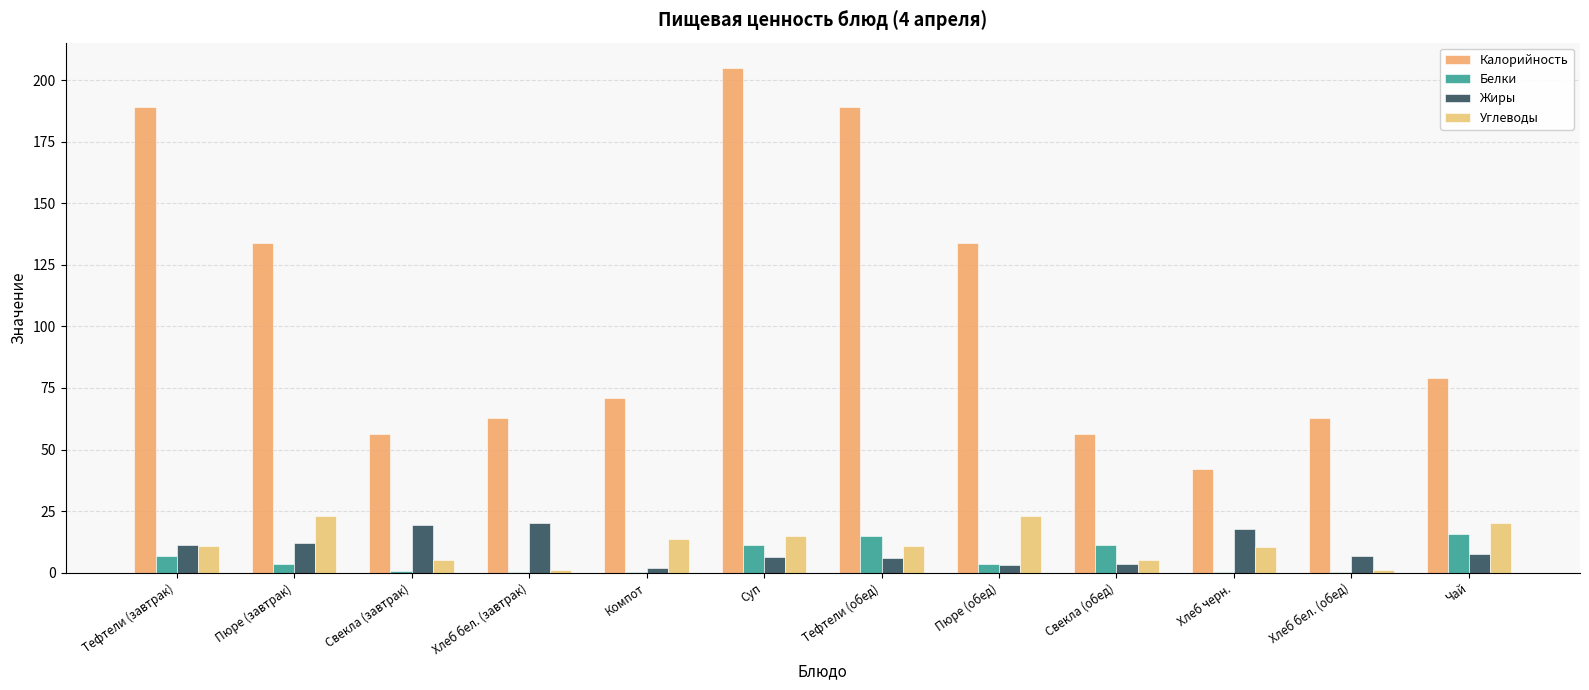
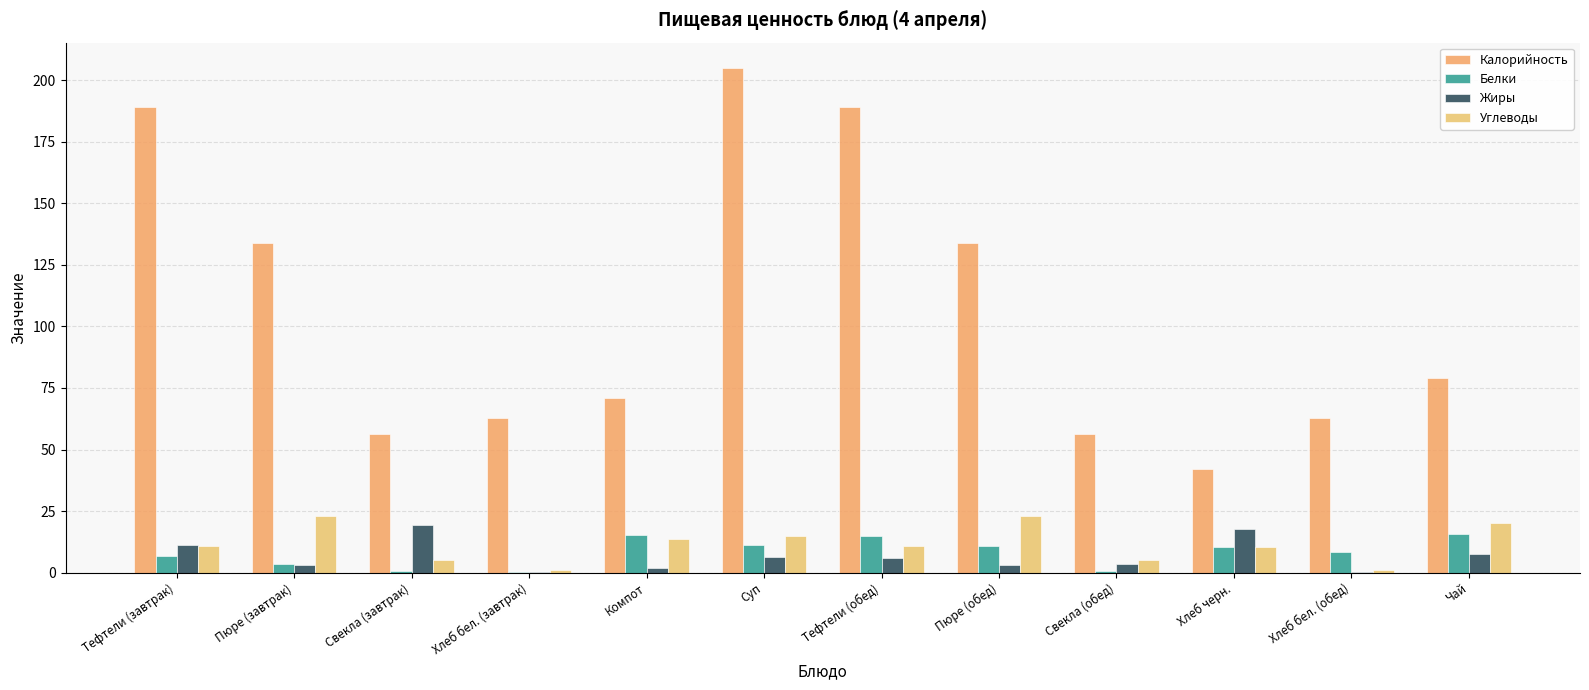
Жиры, Пюре (завтрак): 12 -> 3
Жиры, Хлеб бел. (завтрак): 20 -> 0
Белки, Компот: 0 -> 15
Белки, Пюре (обед): 3 -> 11
Белки, Свекла (обед): 11 -> 1
Белки, Хлеб черн.: 0 -> 10
Белки, Хлеб бел. (обед): 0 -> 8
Жиры, Хлеб бел. (обед): 7 -> 0
